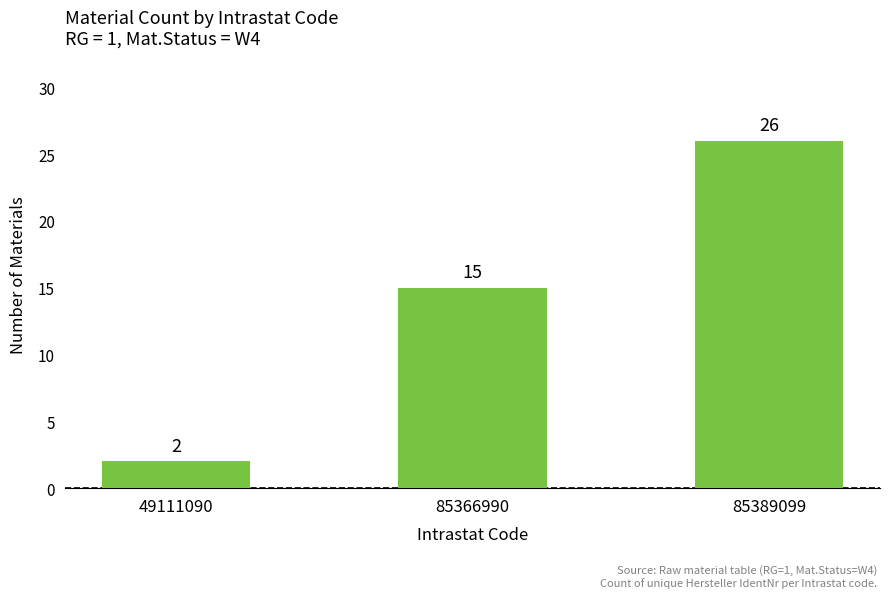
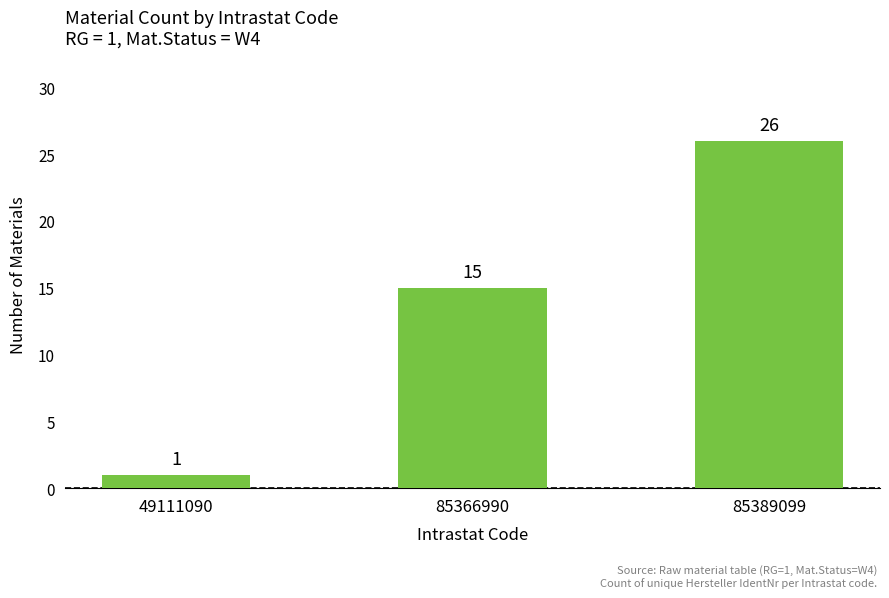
49111090: 2 -> 1
